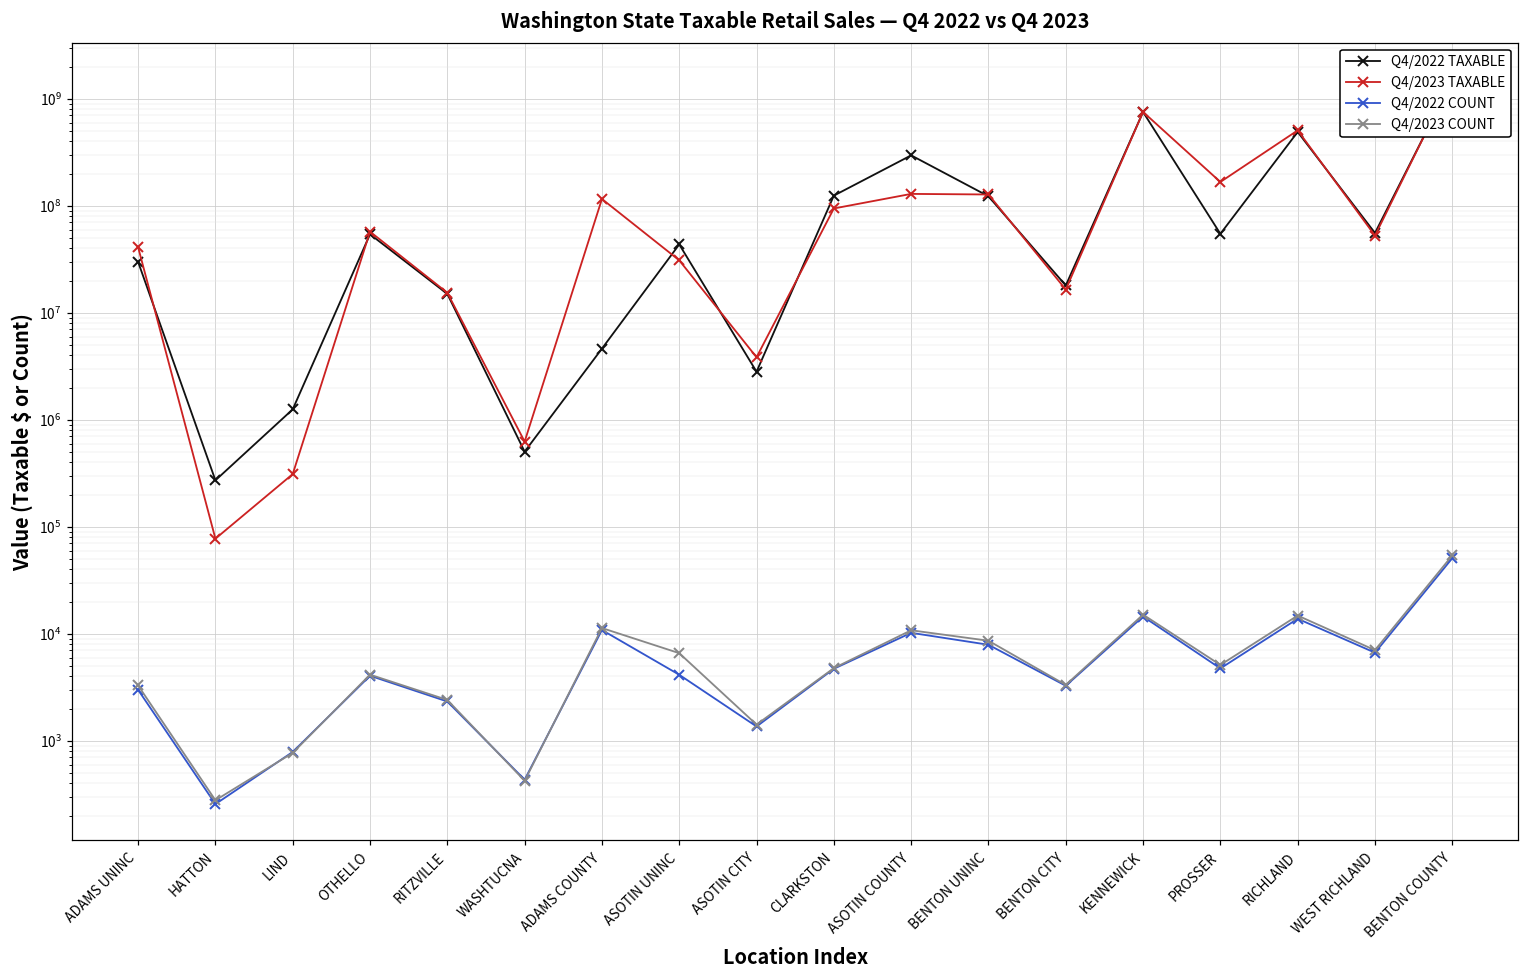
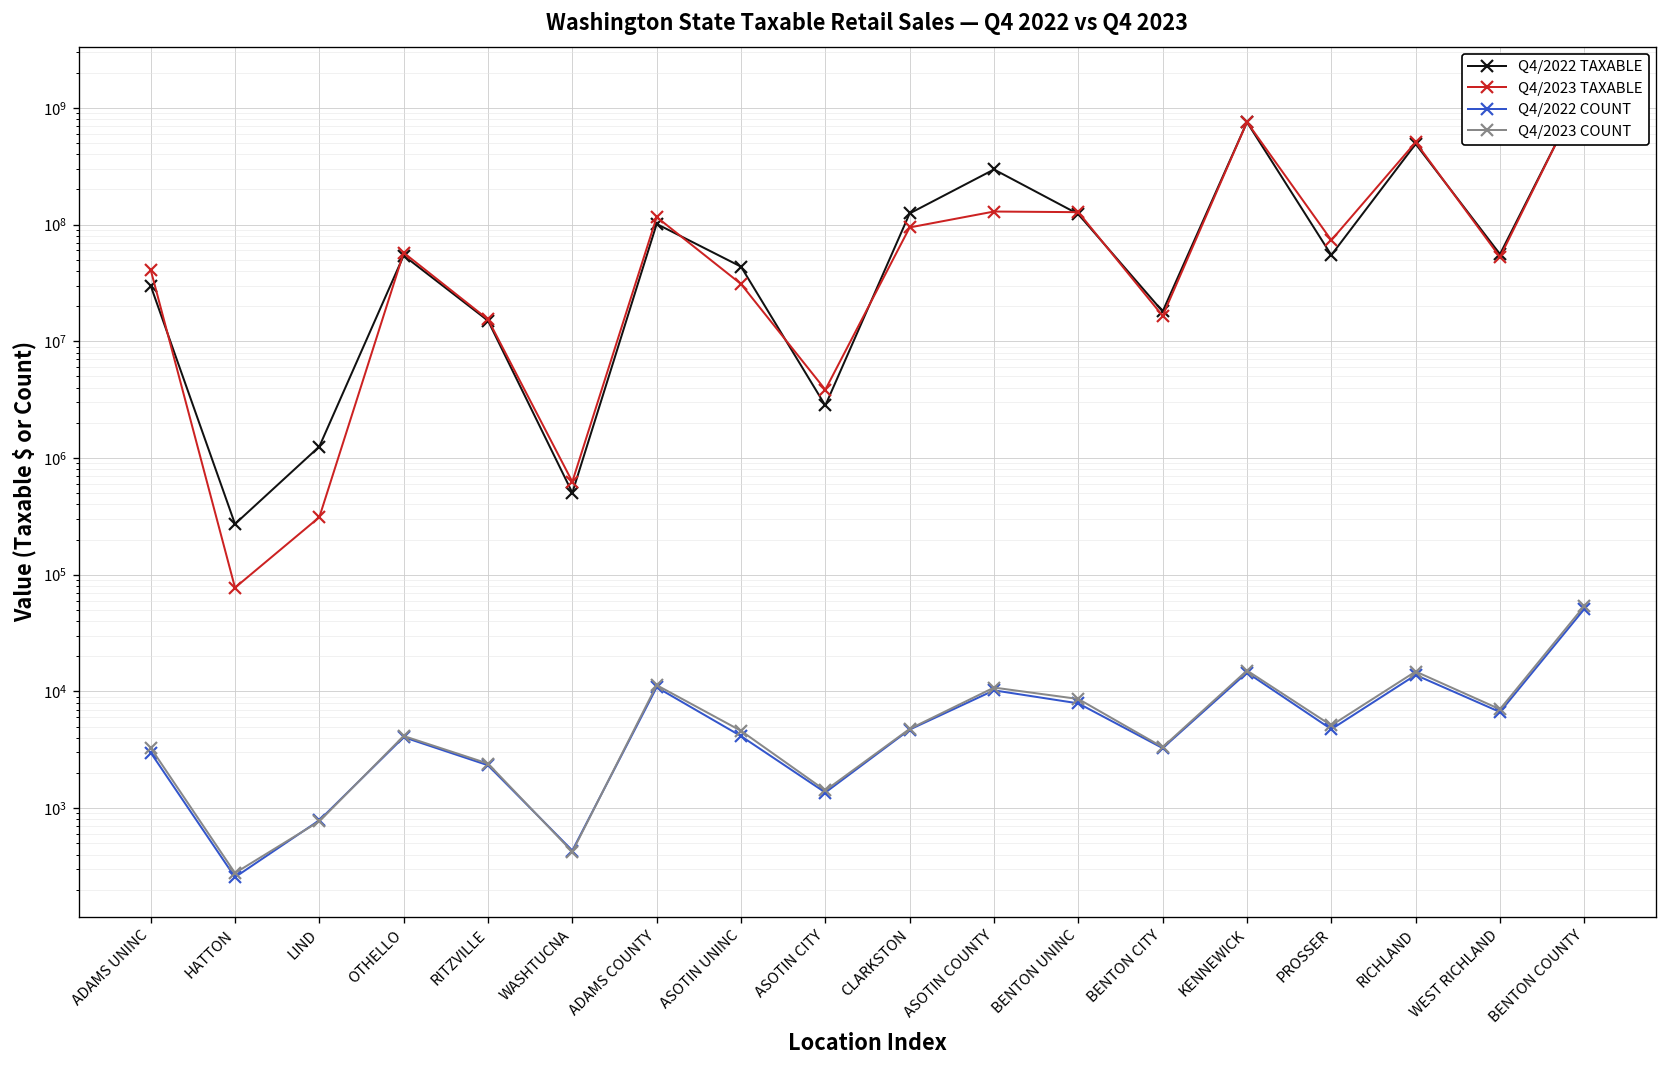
Q4/2022 TAXABLE, ADAMS COUNTY: 5000000 -> 100000000
Q4/2023 COUNT, ASOTIN UNINC: 7000 -> 5000
Q4/2023 TAXABLE, PROSSER: 170000000 -> 70000000
